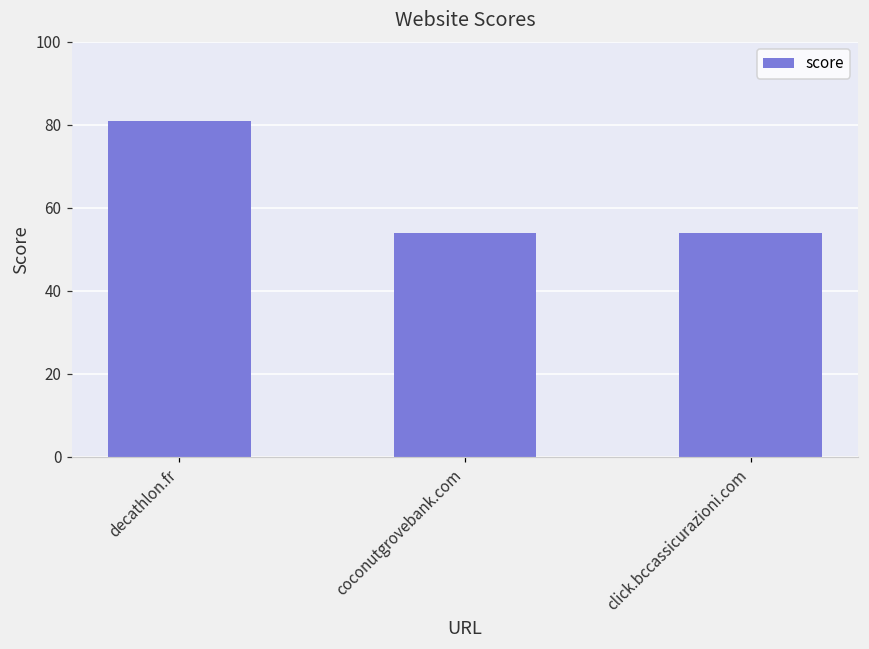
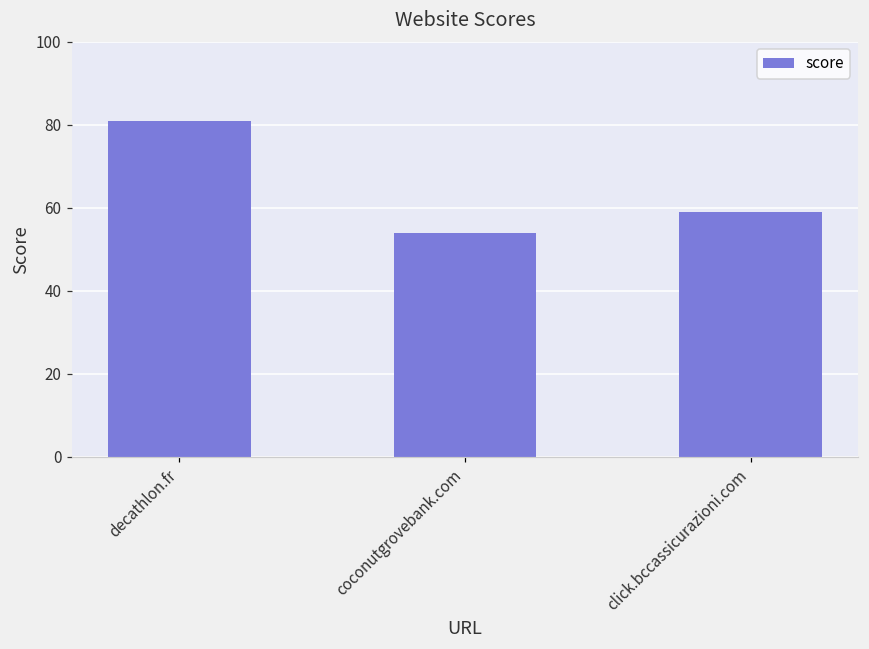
click.bccassicurazioni.com: 54 -> 59
